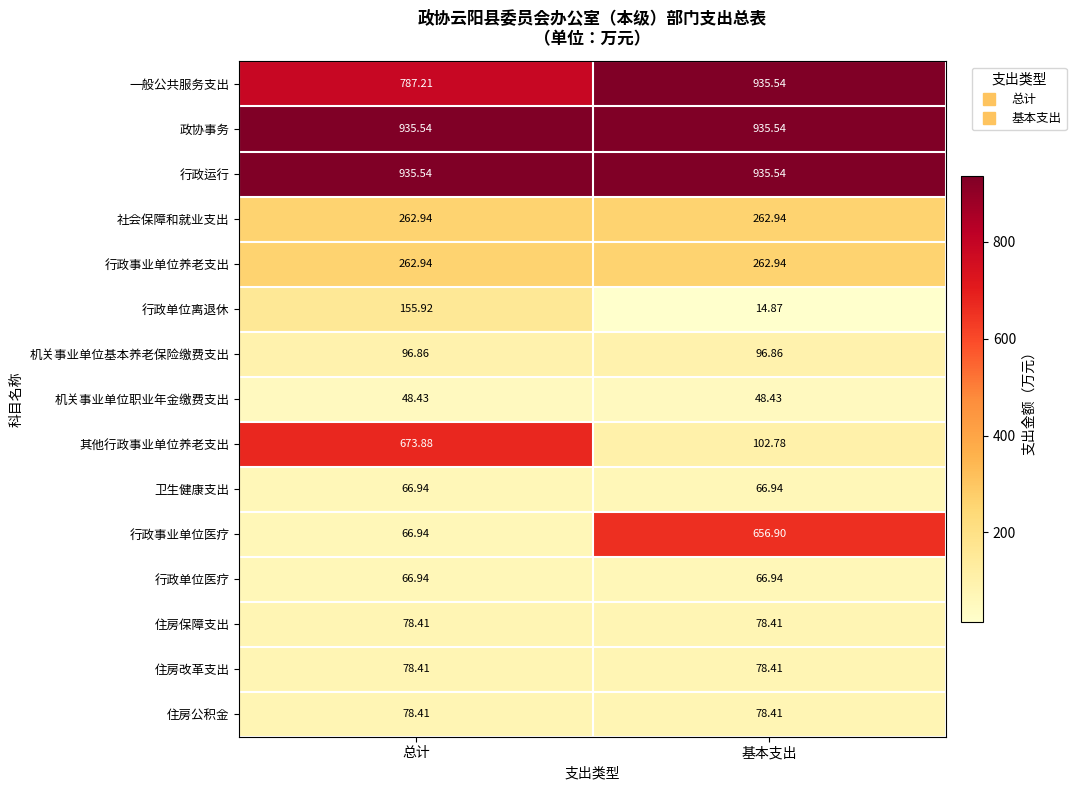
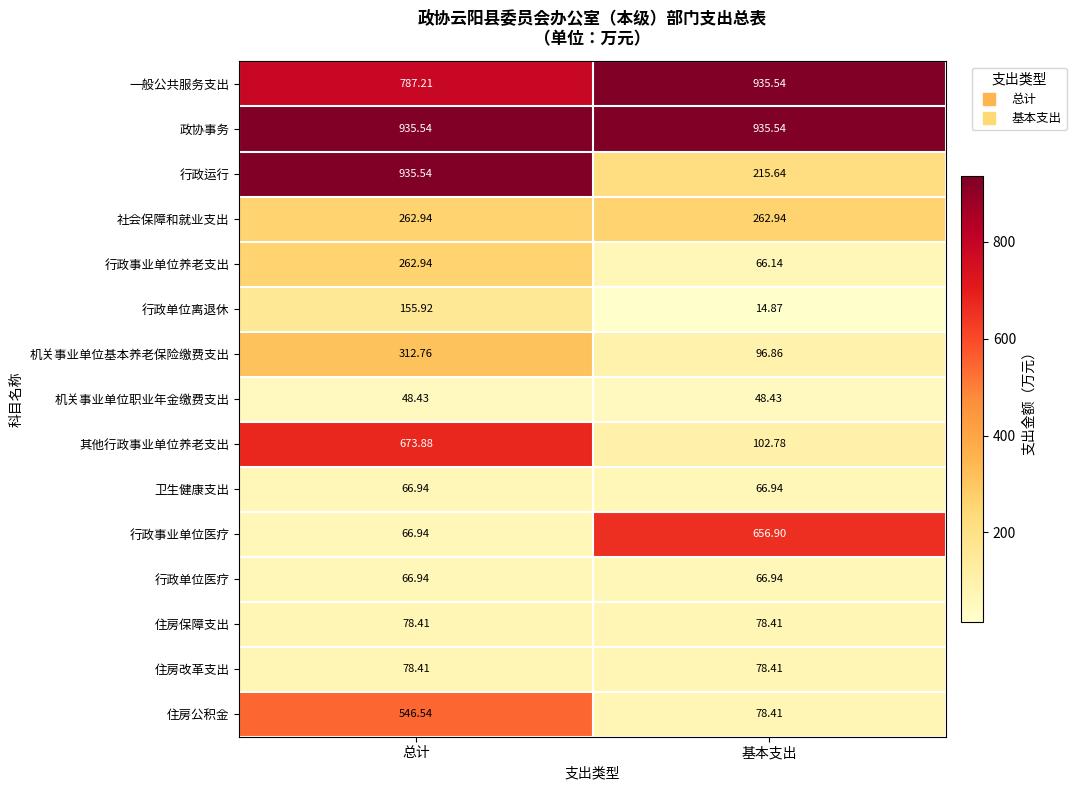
行政运行, 基本支出: 935.54 -> 215.64
行政事业单位养老支出, 基本支出: 262.94 -> 66.14
机关事业单位基本养老保险缴费支出, 总计: 96.86 -> 312.76
住房公积金, 总计: 78.41 -> 546.54
